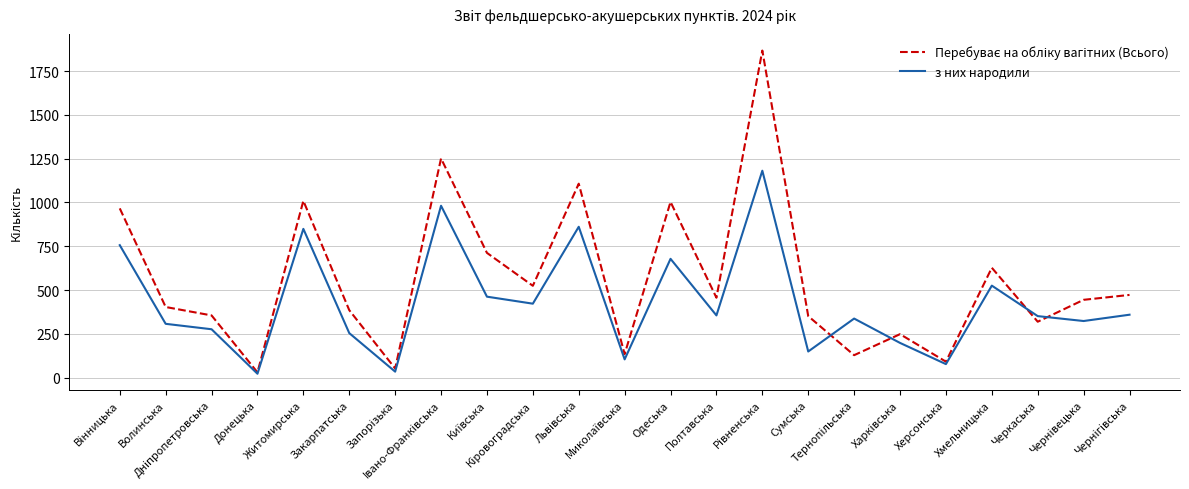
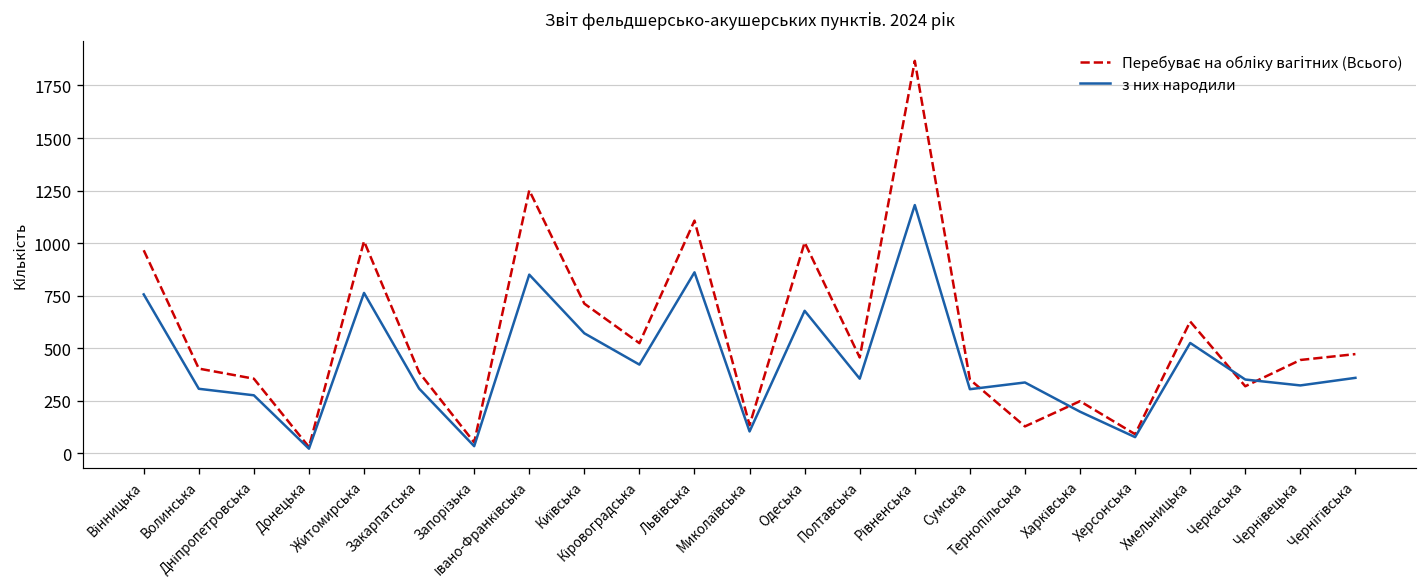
з них народили, Житомирська: 850 -> 760
з них народили, Закарпатська: 250 -> 310
з них народили, Івано-Франківська: 980 -> 850
з них народили, Київська: 460 -> 570
з них народили, Сумська: 150 -> 310
